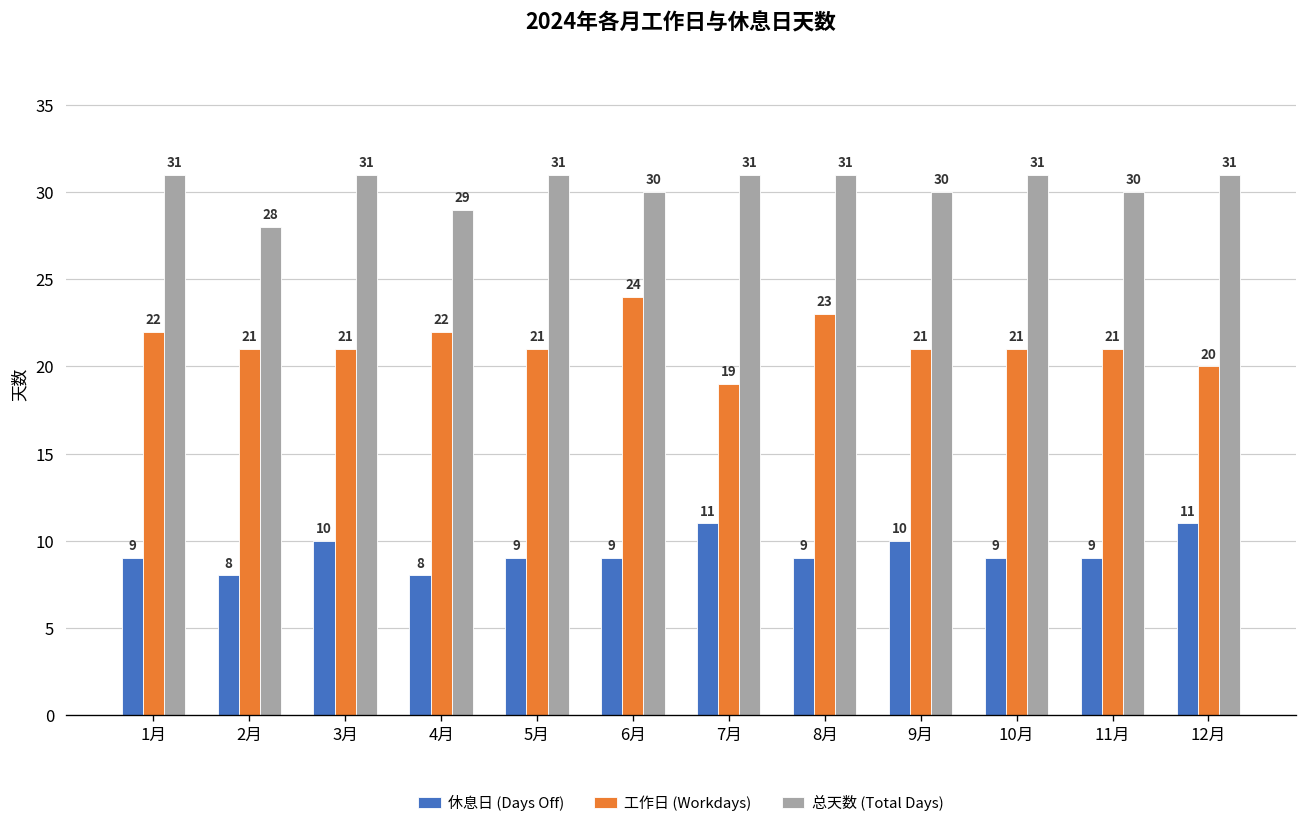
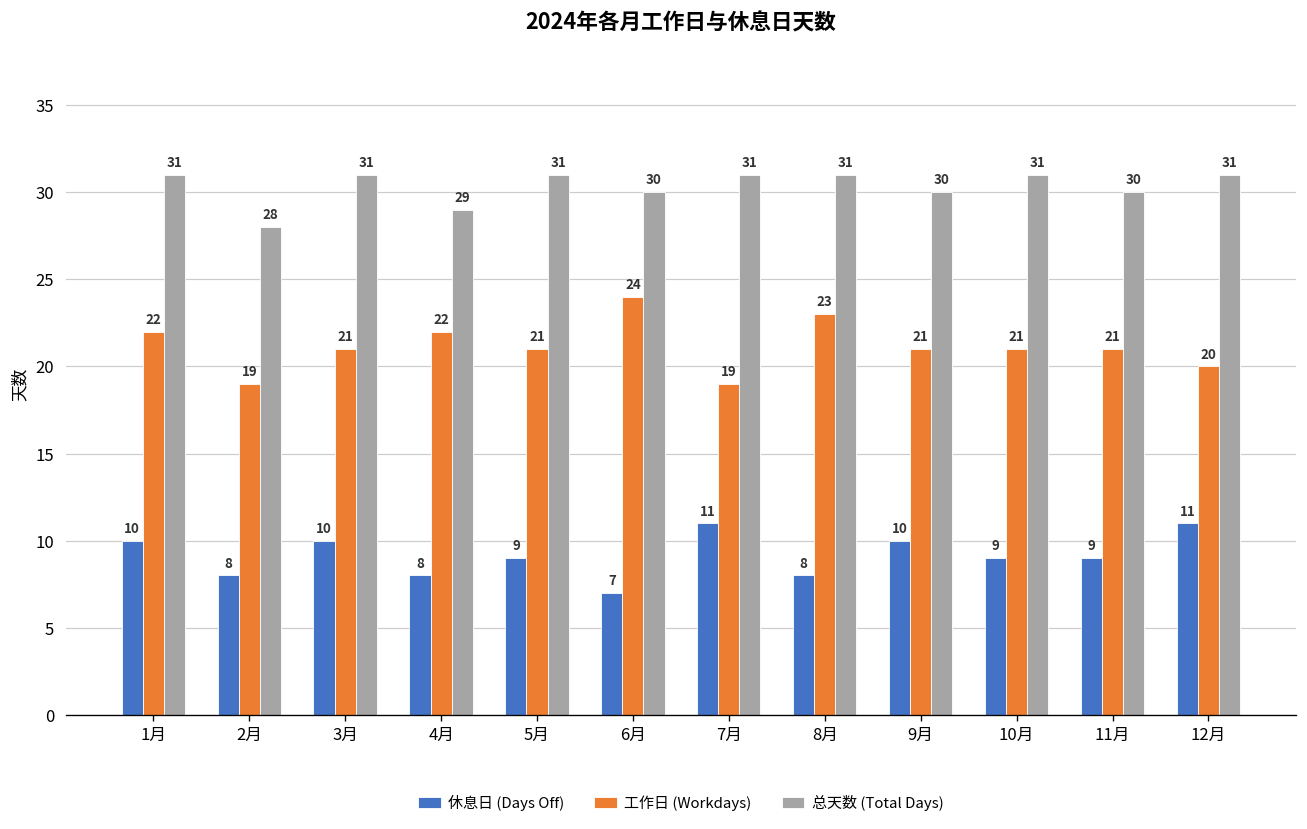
休息日 (Days Off), 1月: 9 -> 10
工作日 (Workdays), 2月: 21 -> 19
休息日 (Days Off), 6月: 9 -> 7
休息日 (Days Off), 8月: 9 -> 8
